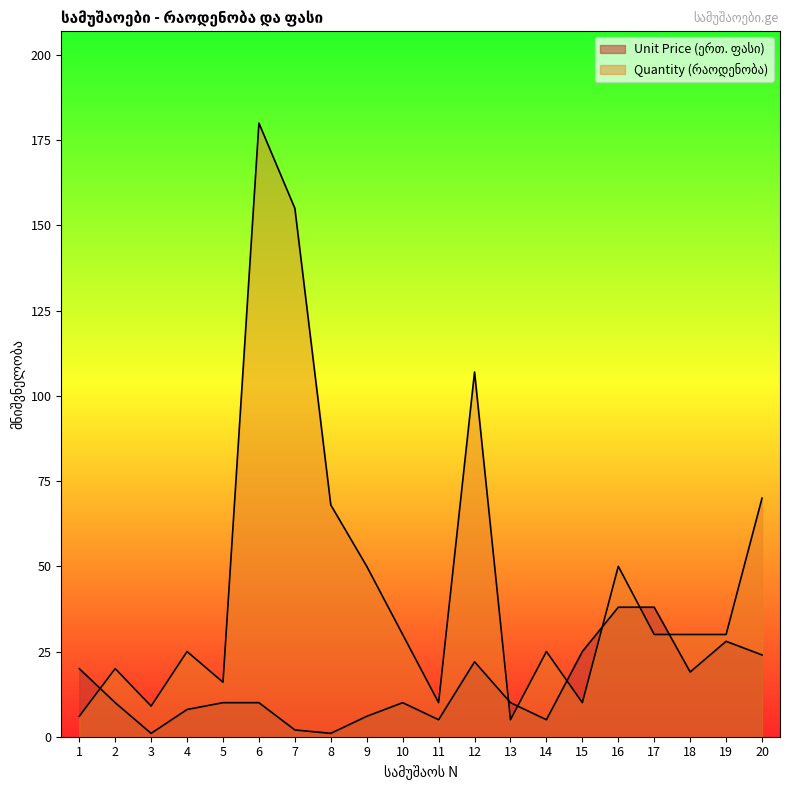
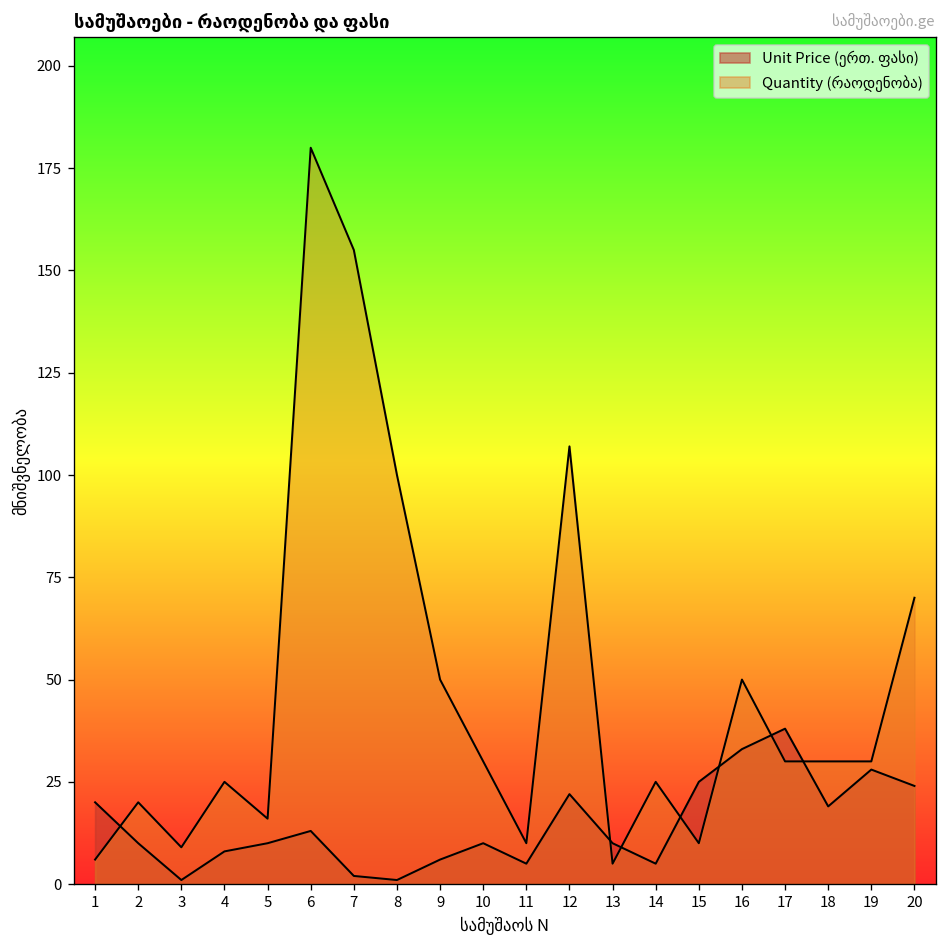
Unit Price (ერთ. ფასი), 6: 10 -> 13
Quantity (რაოდენობა), 8: 68 -> 100
Unit Price (ერთ. ფასი), 16: 38 -> 33
